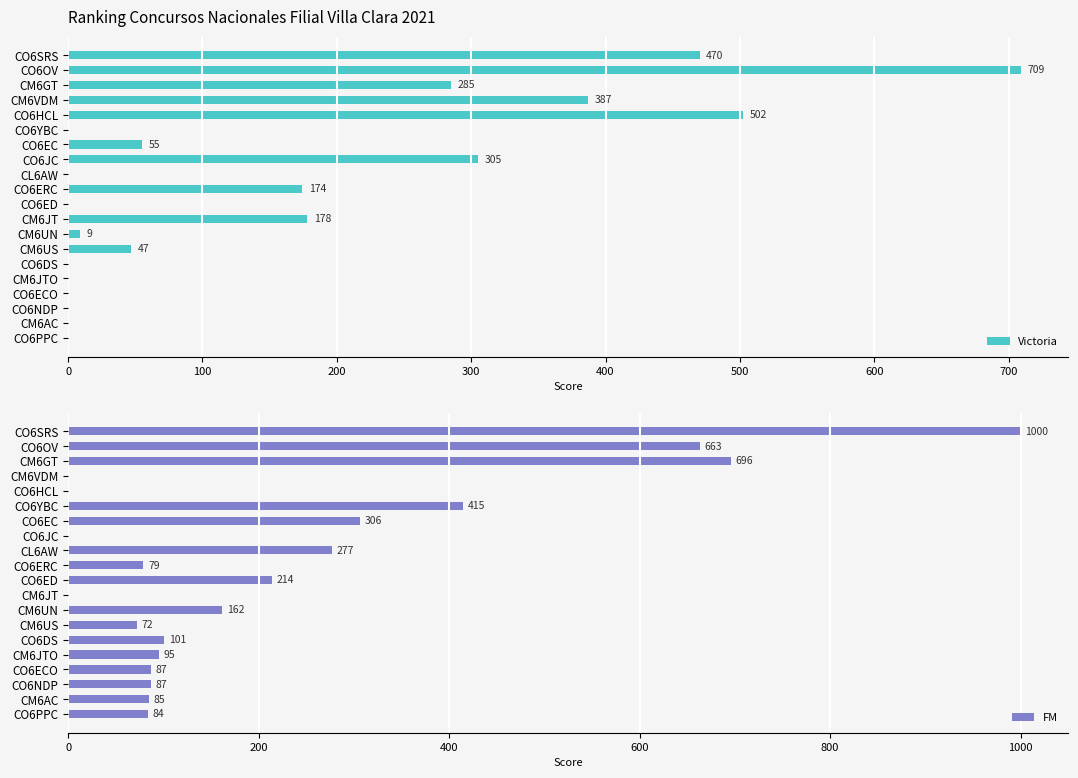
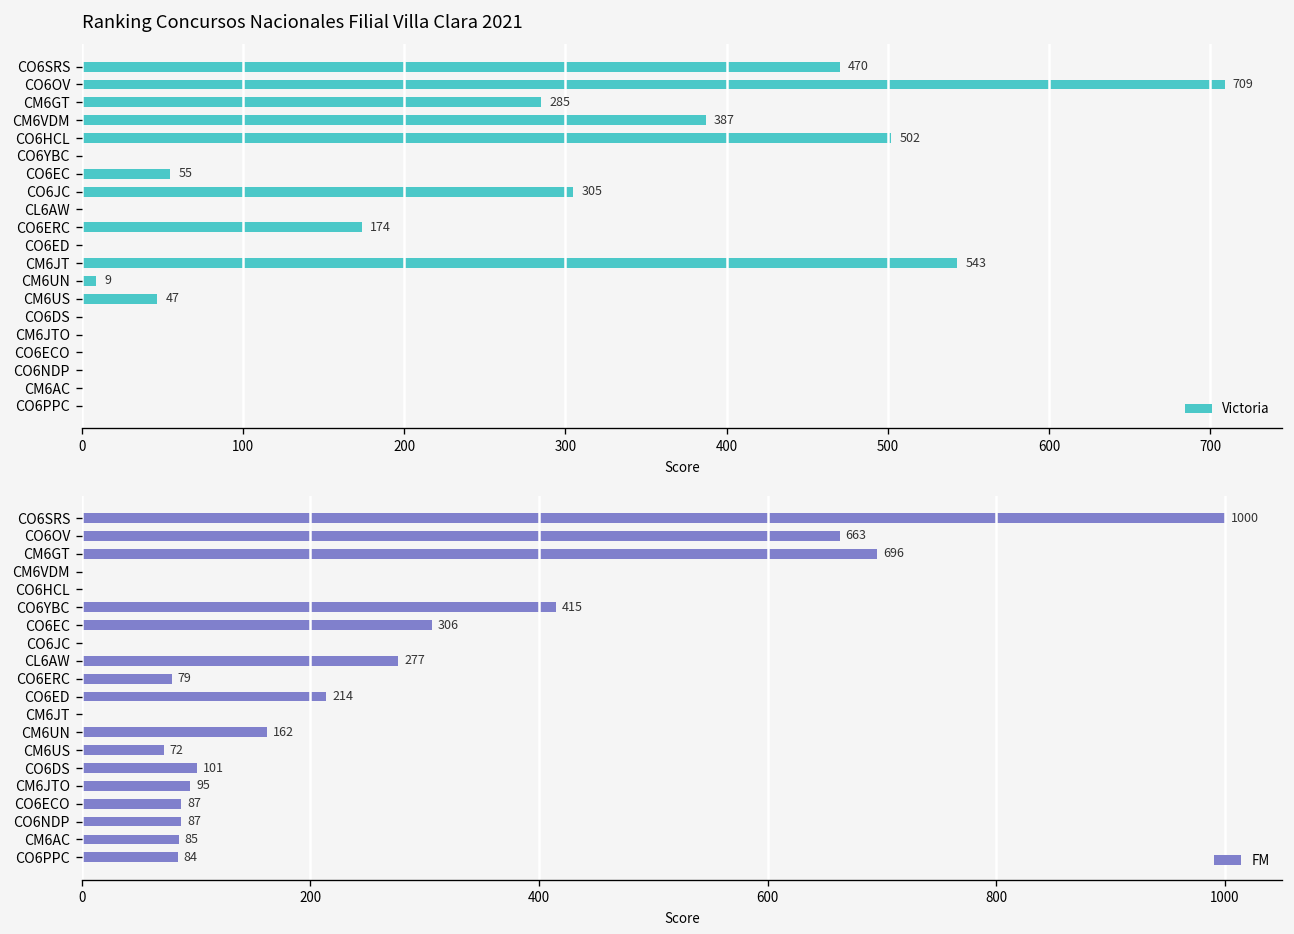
Ranking Concursos Nacionales Filial Villa Clara 2021, CM6JT: 178 -> 543
